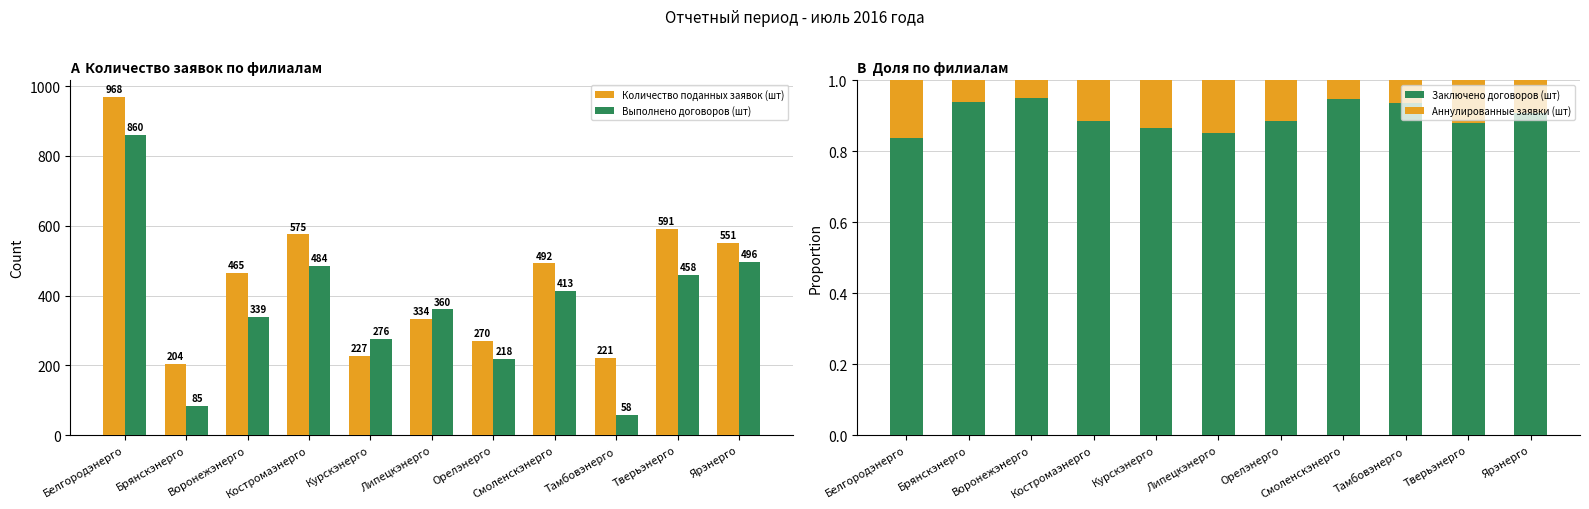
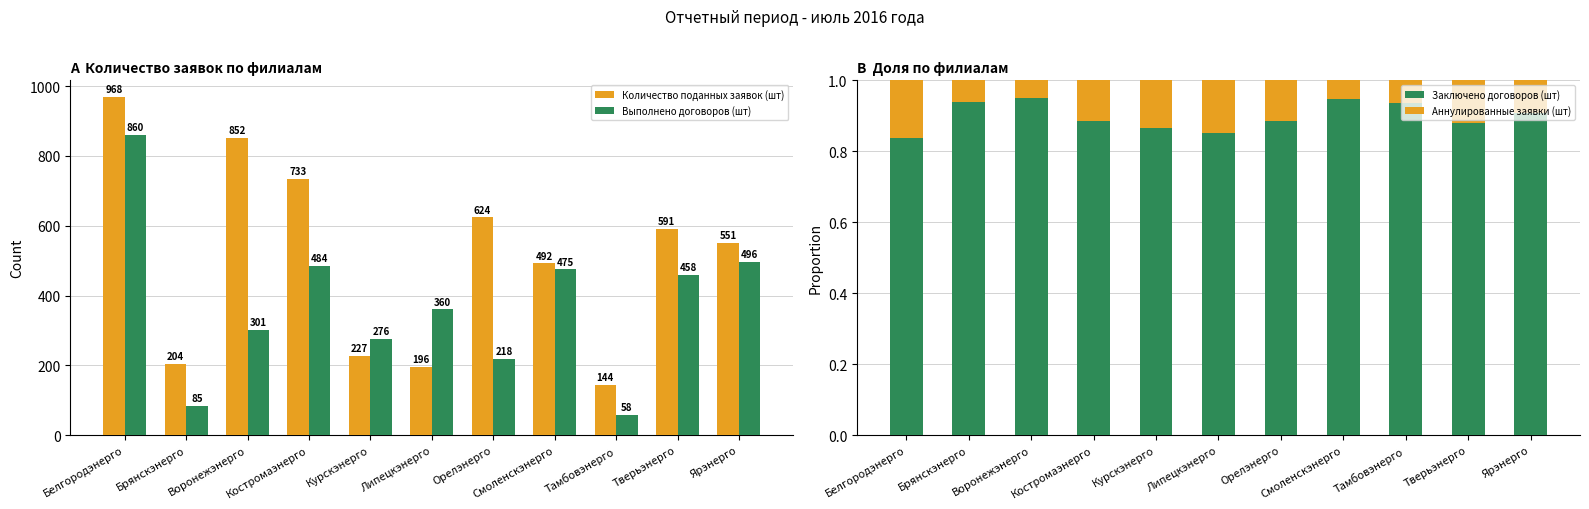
A Количество заявок по филиалам, Количество поданных заявок (шт), Воронежэнерго: 465 -> 852
A Количество заявок по филиалам, Выполнено договоров (шт), Воронежэнерго: 339 -> 301
A Количество заявок по филиалам, Количество поданных заявок (шт), Костромаэнерго: 575 -> 733
A Количество заявок по филиалам, Количество поданных заявок (шт), Липецкэнерго: 334 -> 196
A Количество заявок по филиалам, Количество поданных заявок (шт), Орелэнерго: 270 -> 624
A Количество заявок по филиалам, Выполнено договоров (шт), Смоленскэнерго: 413 -> 475
A Количество заявок по филиалам, Количество поданных заявок (шт), Тамбовэнерго: 221 -> 144
